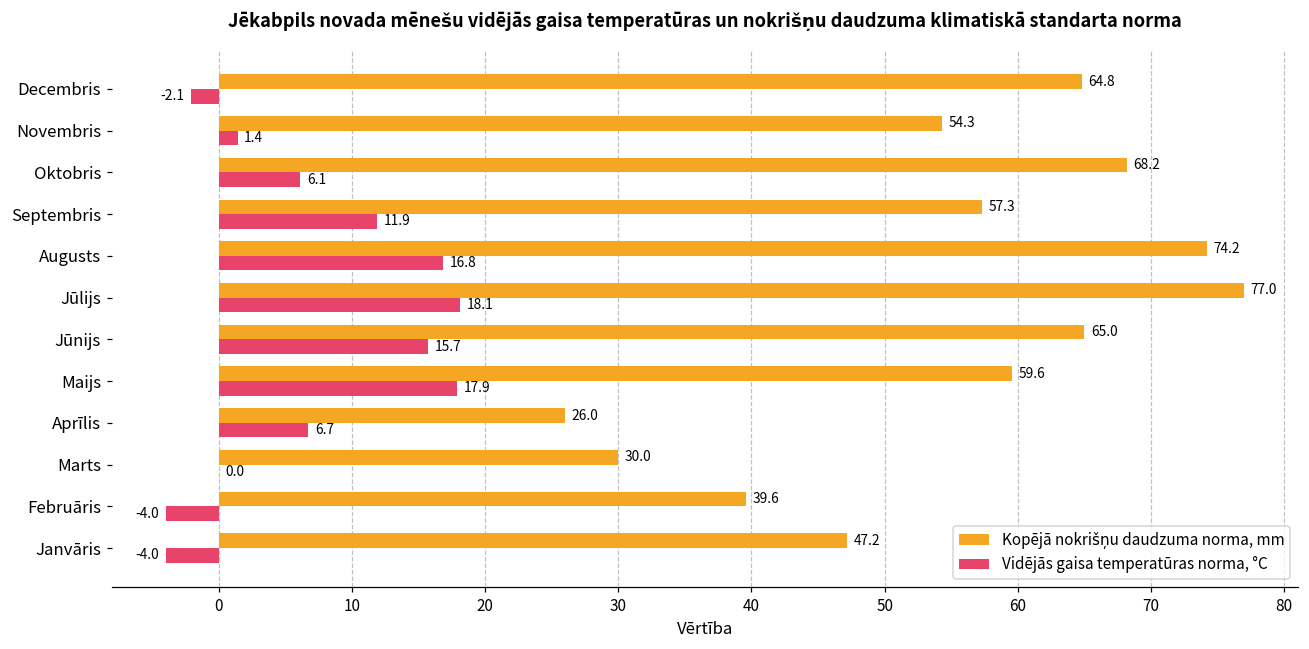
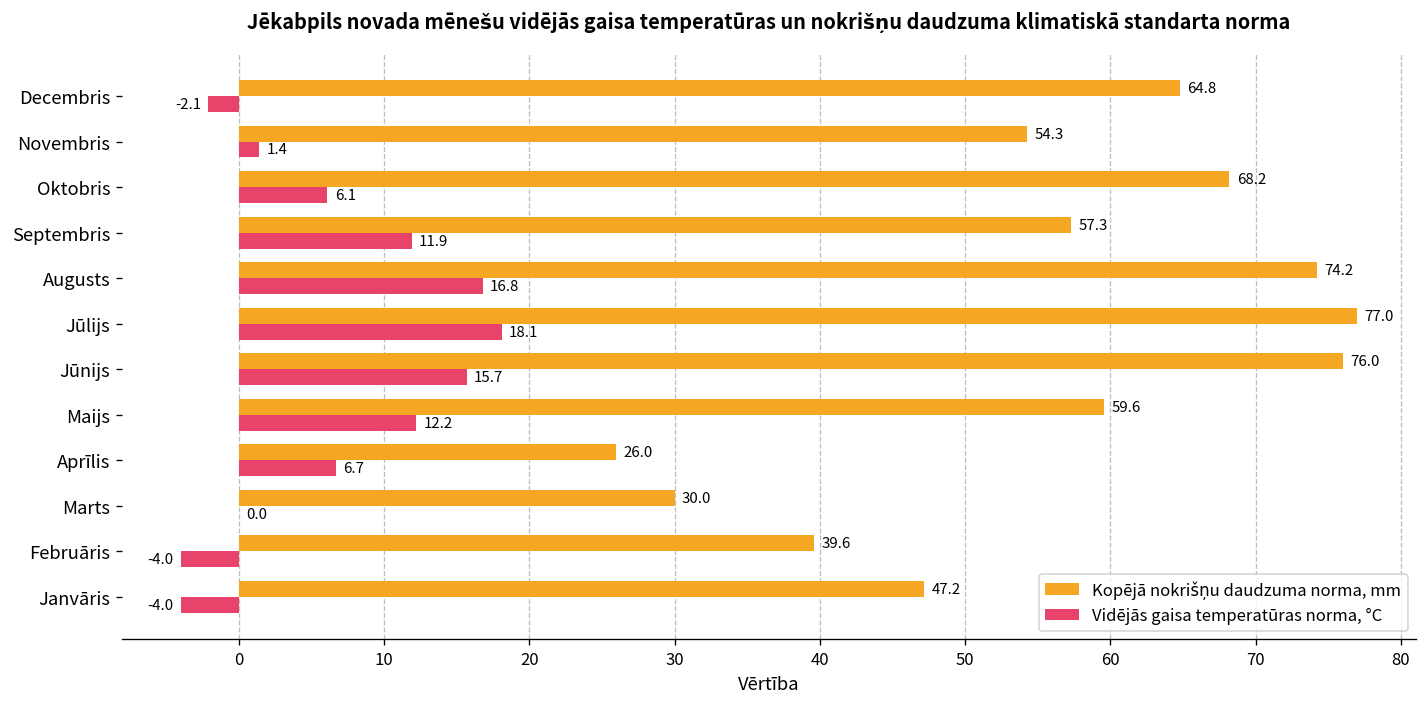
Kopējā nokrišņu daudzuma norma, mm, Jūnijs: 65.0 -> 76.0
Vidējās gaisa temperatūras norma, °C, Maijs: 17.9 -> 12.2
